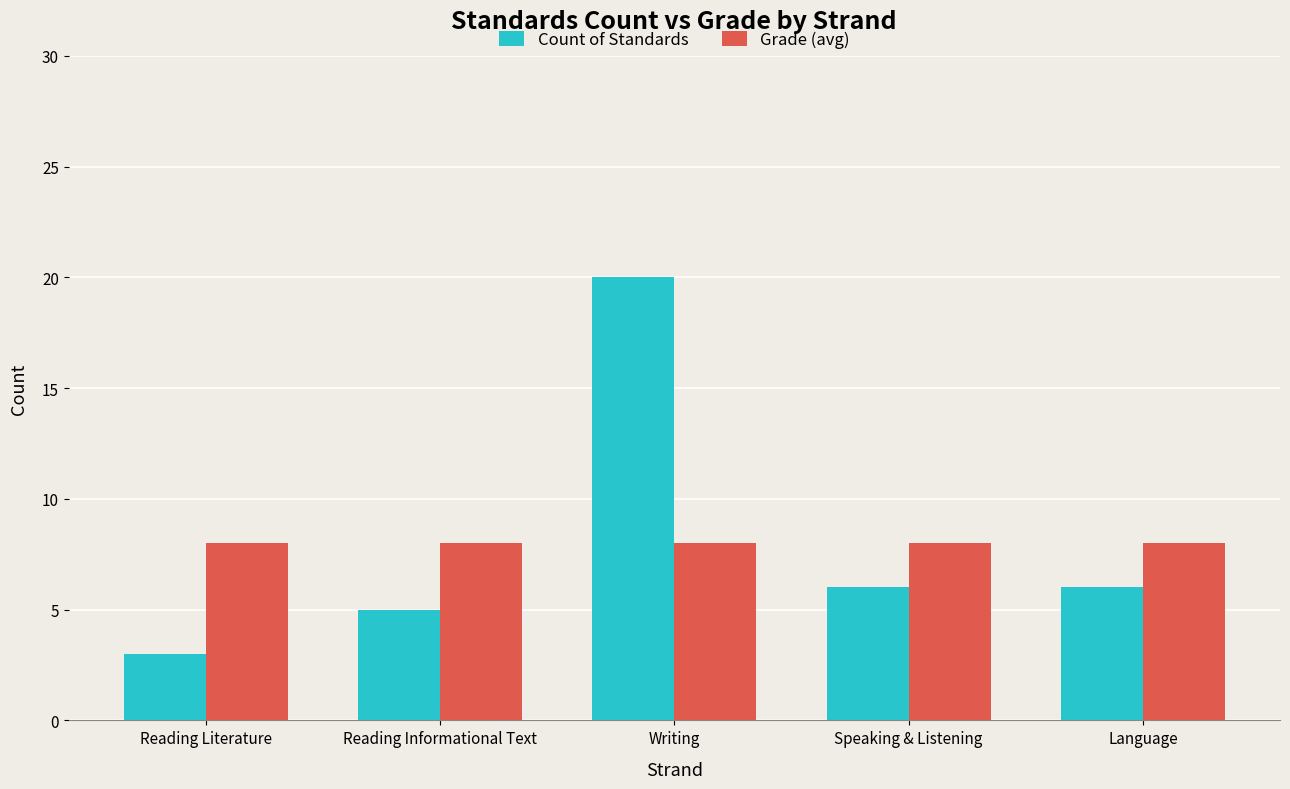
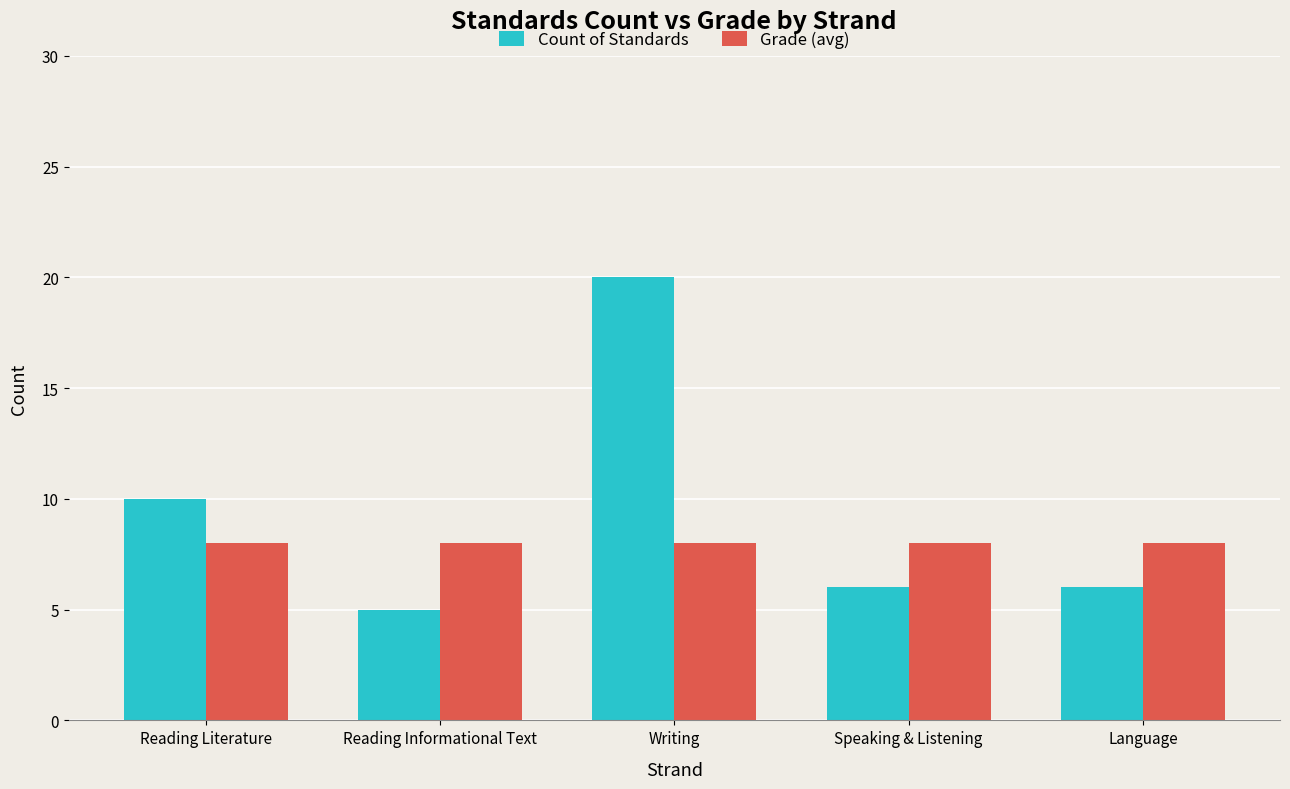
Count of Standards, Reading Literature: 3 -> 10
